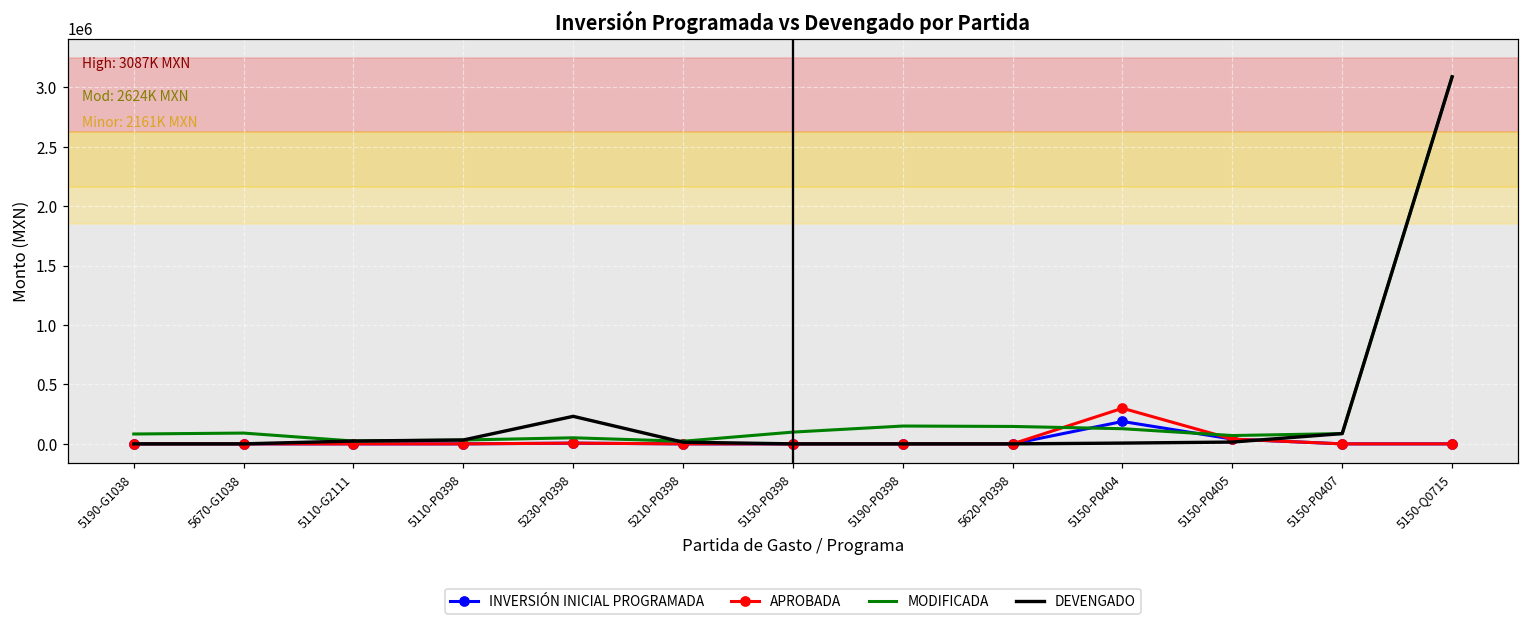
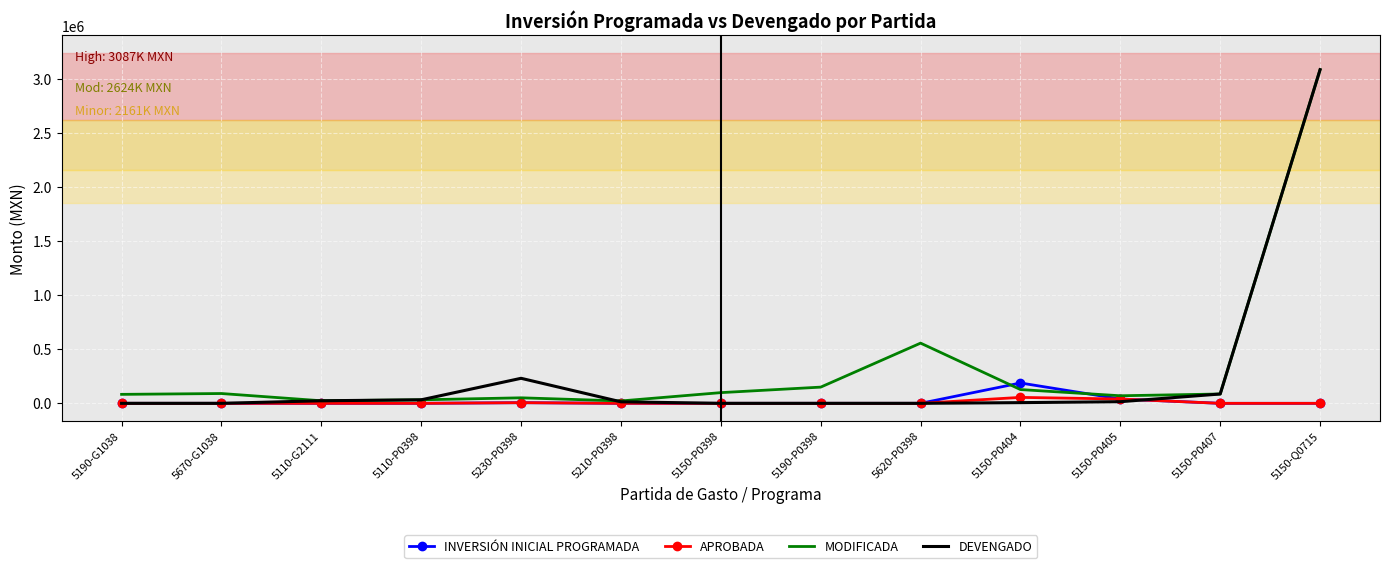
MODIFICADA, 5620-P0398: 150000 -> 560000
APROBADA, 5150-P0404: 300000 -> 60000
